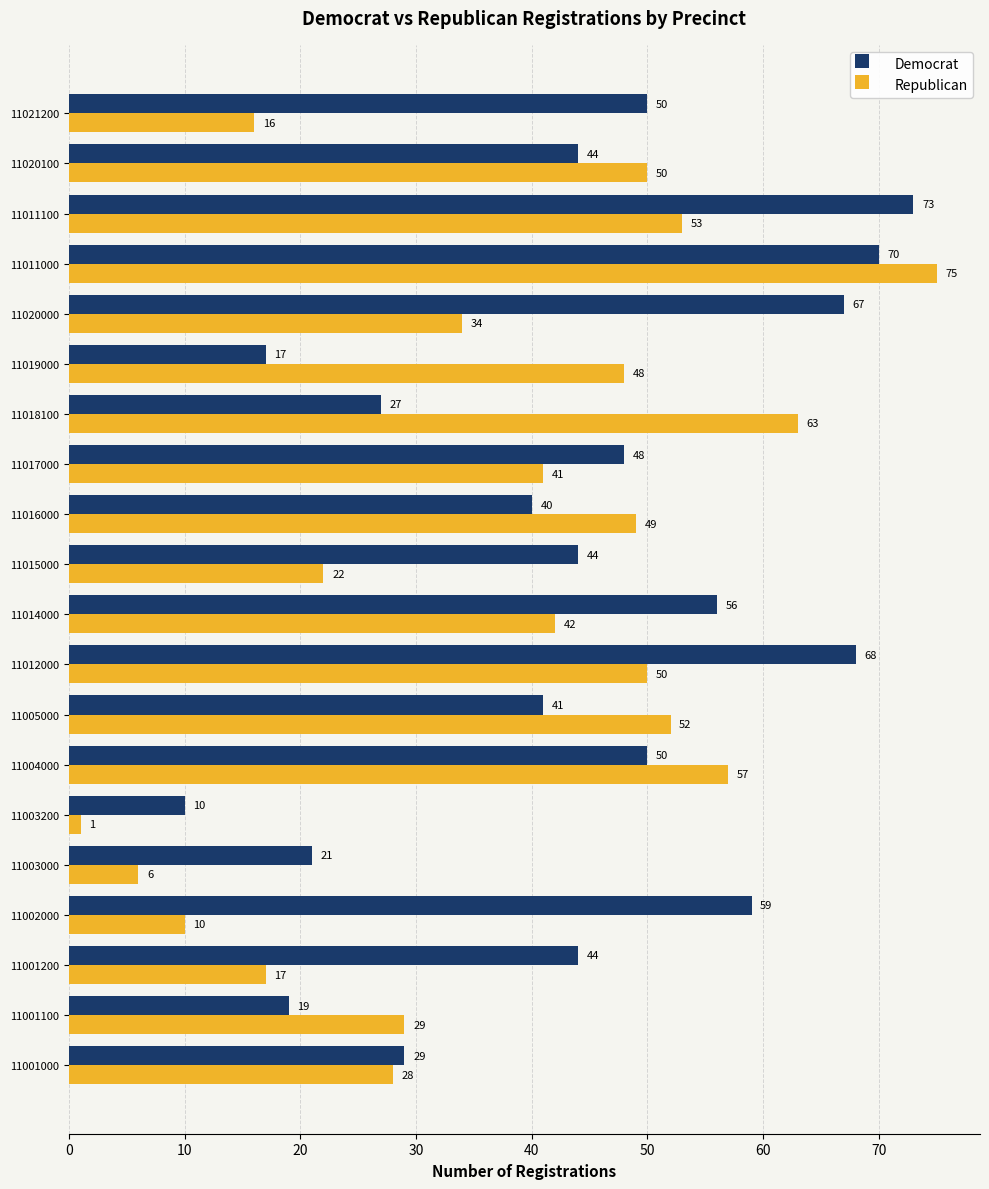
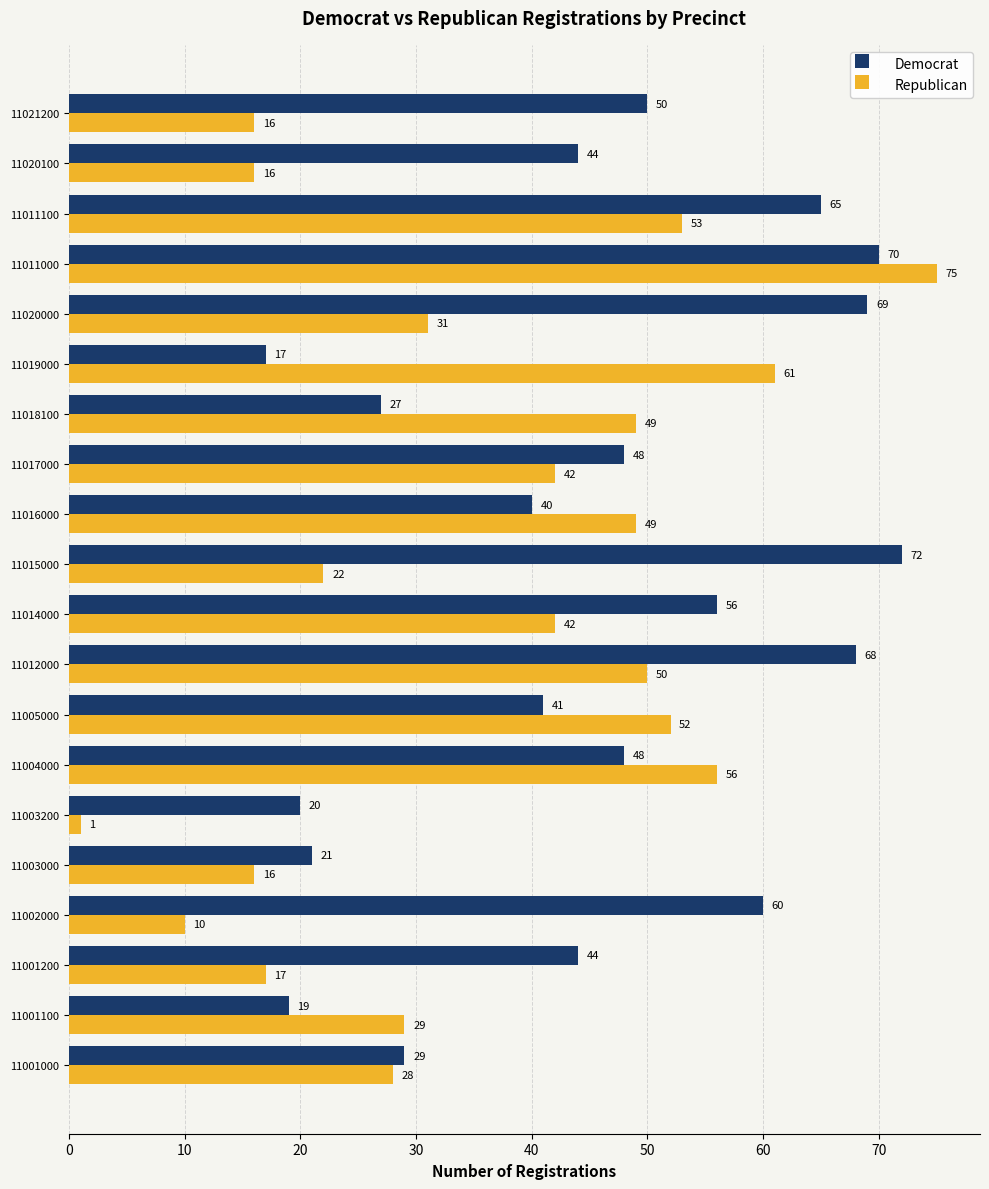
Republican, 11020100: 50 -> 16
Democrat, 11011100: 73 -> 65
Democrat, 11020000: 67 -> 69
Republican, 11020000: 34 -> 31
Republican, 11019000: 48 -> 61
Republican, 11018100: 63 -> 49
Republican, 11017000: 41 -> 42
Democrat, 11015000: 44 -> 72
Democrat, 11004000: 50 -> 48
Republican, 11004000: 57 -> 56
Democrat, 11003200: 10 -> 20
Republican, 11003000: 6 -> 16
Democrat, 11002000: 59 -> 60
